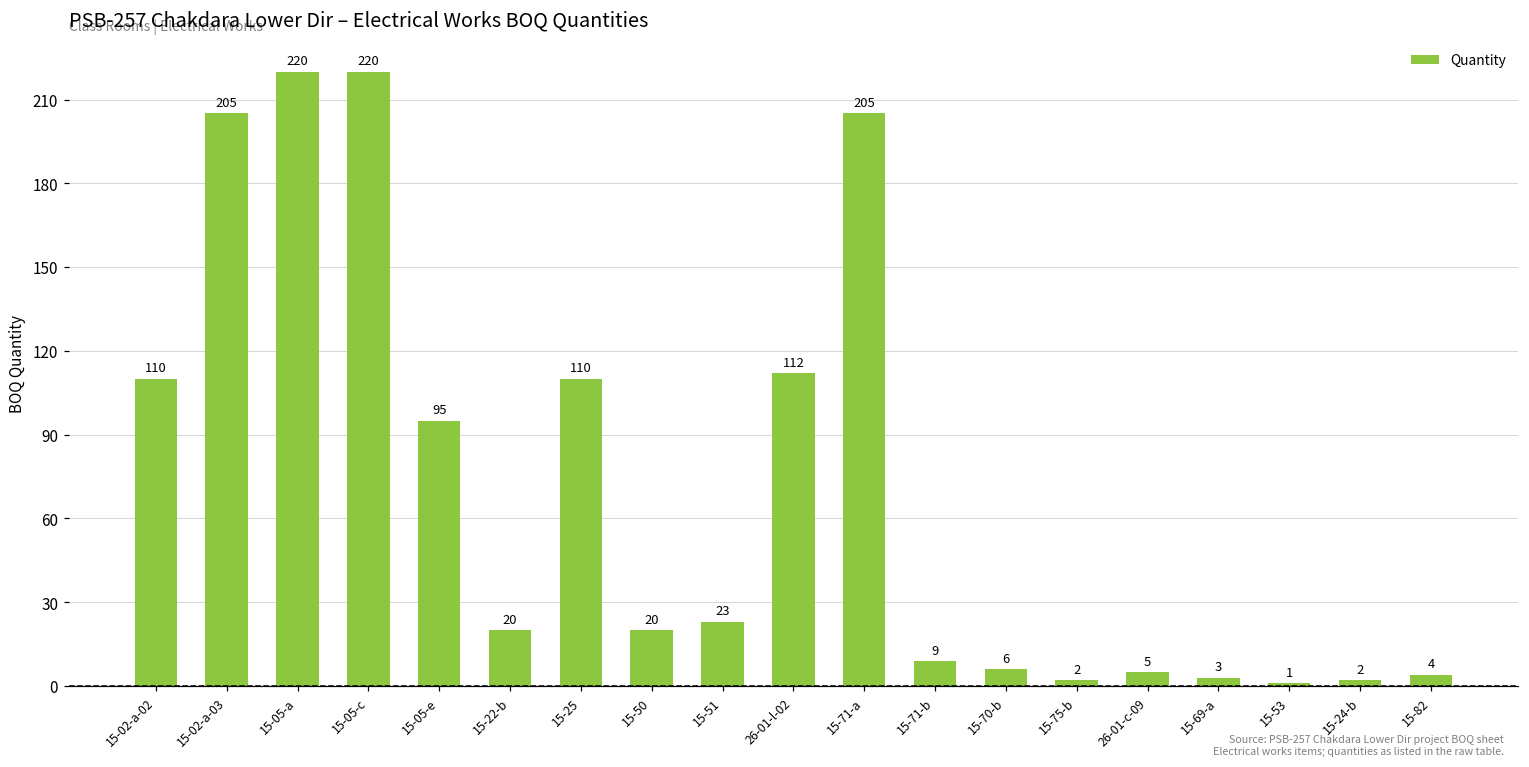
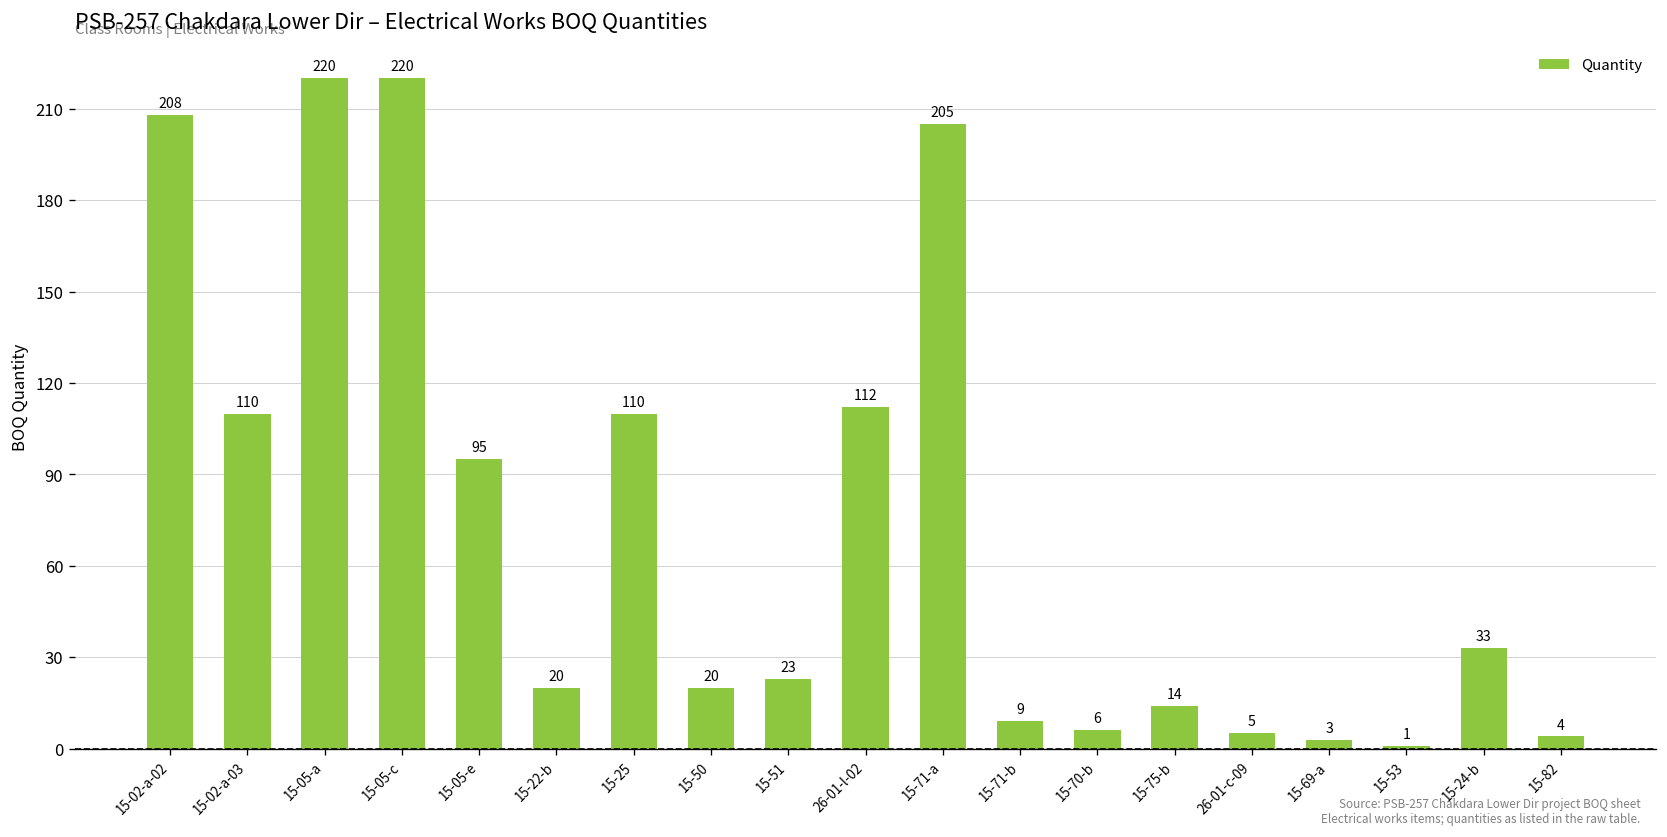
15-02-a-02: 110 -> 208
15-02-a-03: 205 -> 110
15-75-b: 2 -> 14
15-24-b: 2 -> 33
